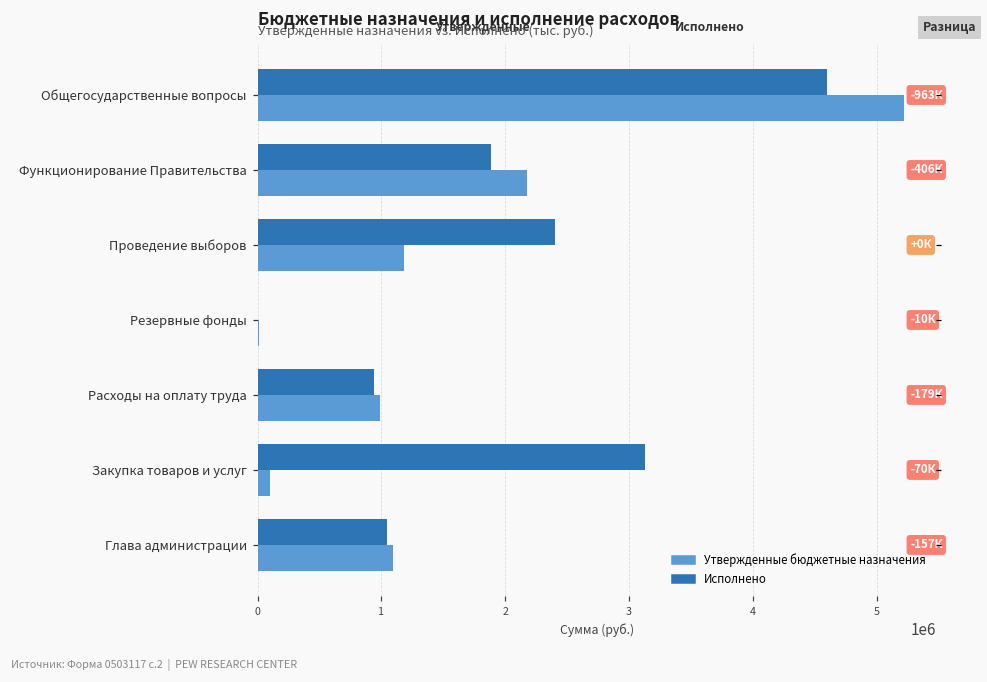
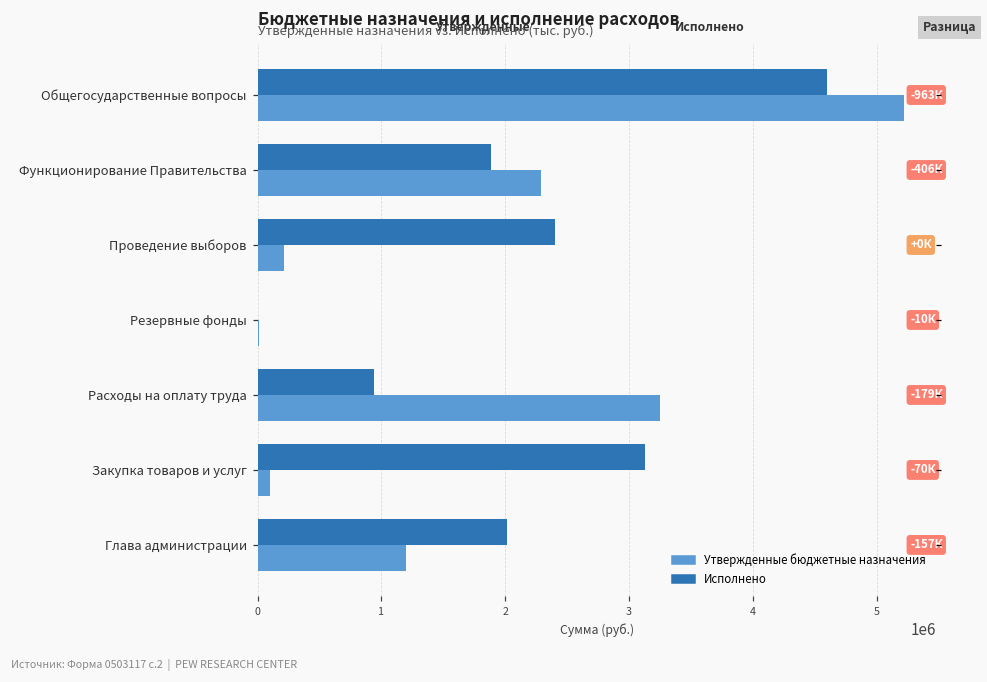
Утвержденные бюджетные назначения, Функционирование Правительства: 2170000 -> 2290000
Утвержденные бюджетные назначения, Проведение выборов: 1180000 -> 220000
Утвержденные бюджетные назначения, Расходы на оплату труда: 990000 -> 3250000
Исполнено, Глава администрации: 1050000 -> 2010000
Утвержденные бюджетные назначения, Глава администрации: 1090000 -> 1200000
